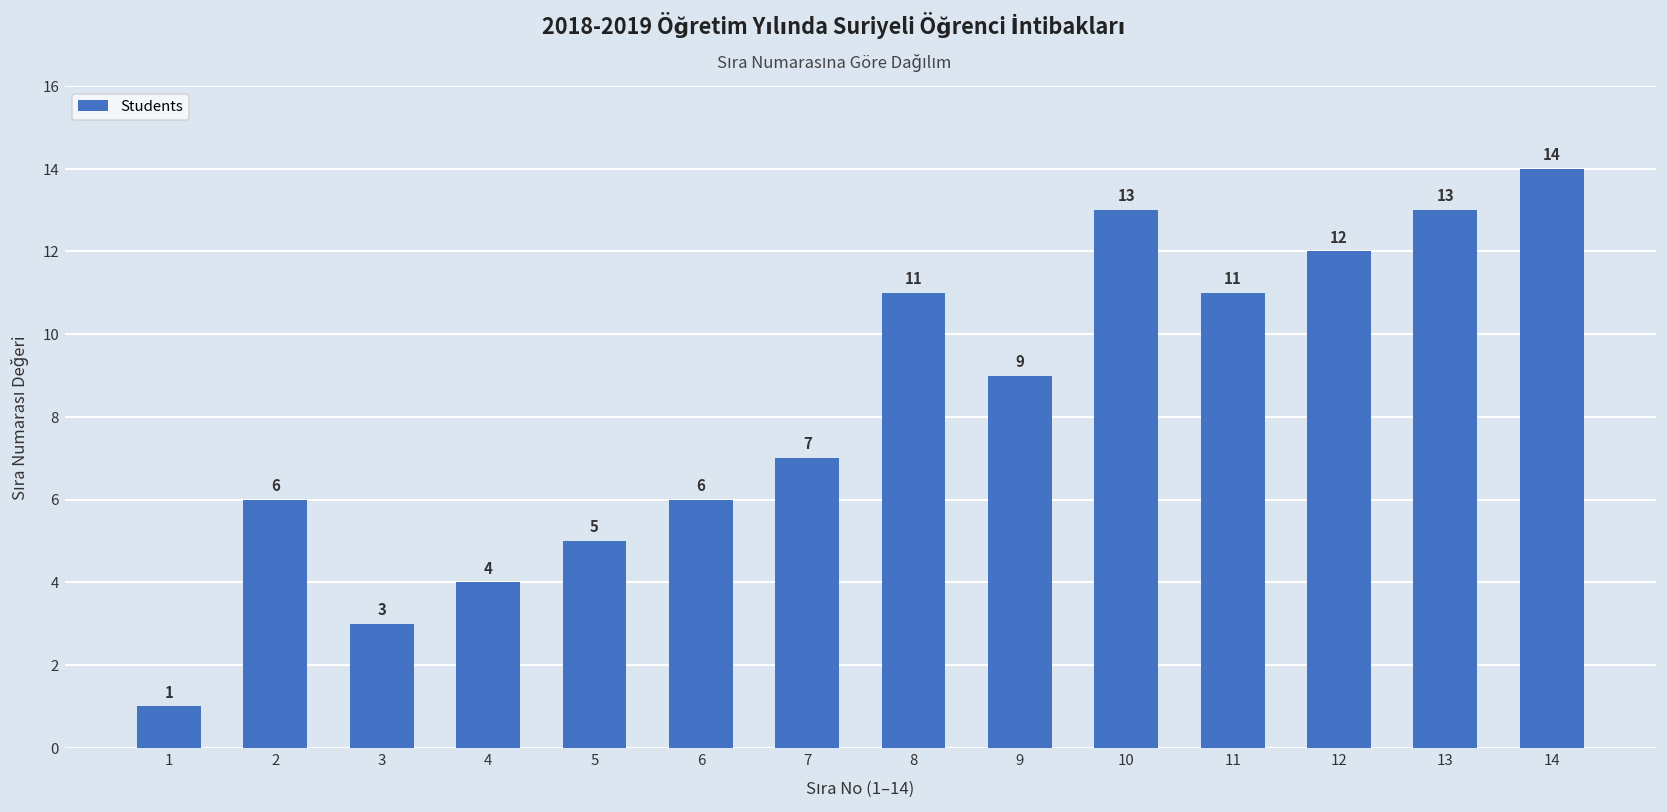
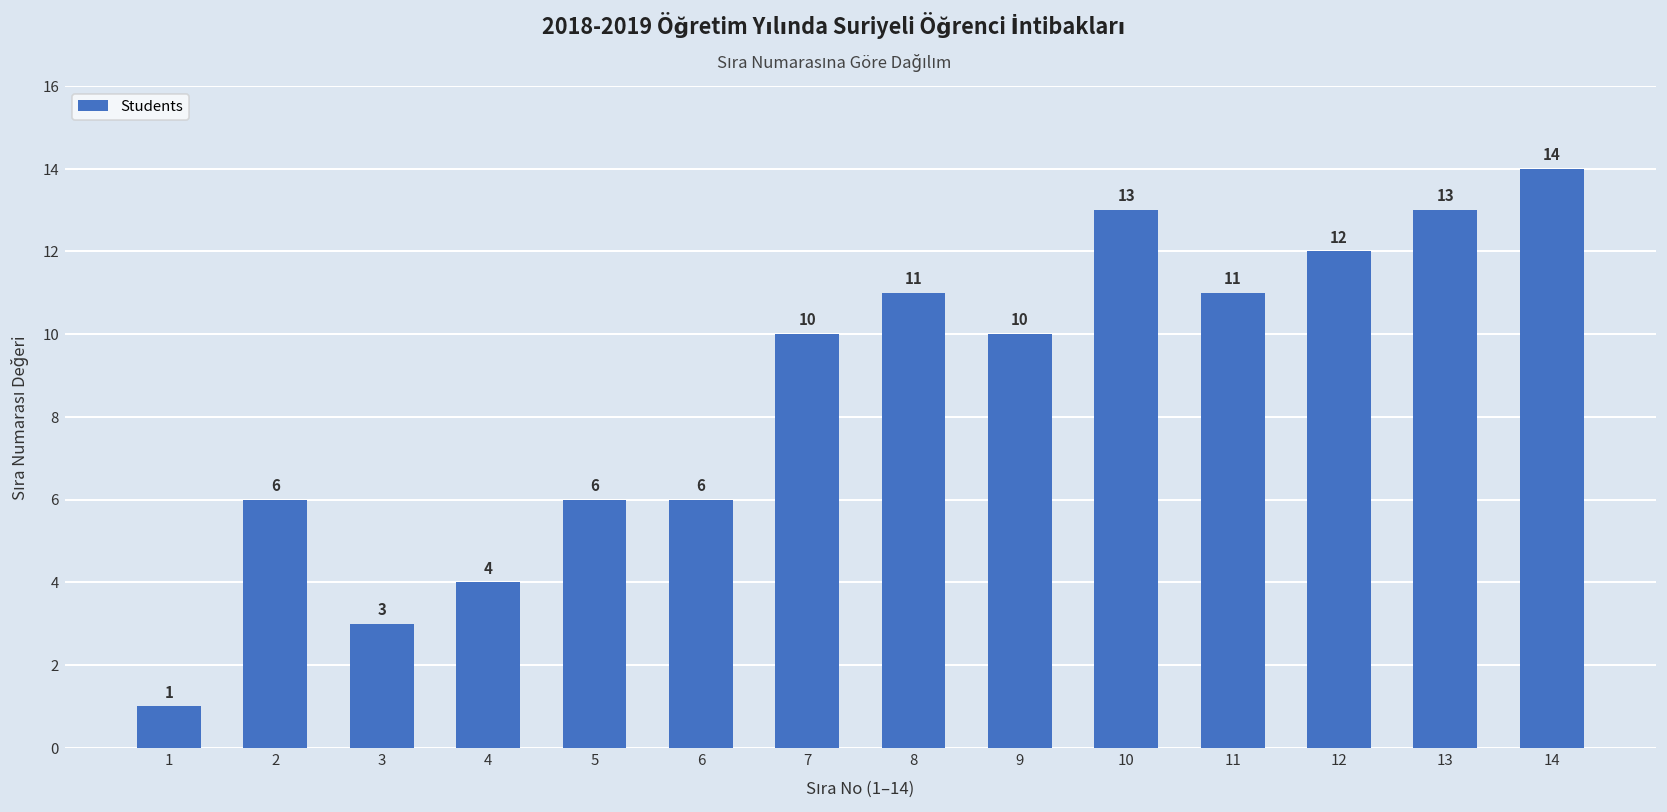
5: 5 -> 6
7: 7 -> 10
9: 9 -> 10
